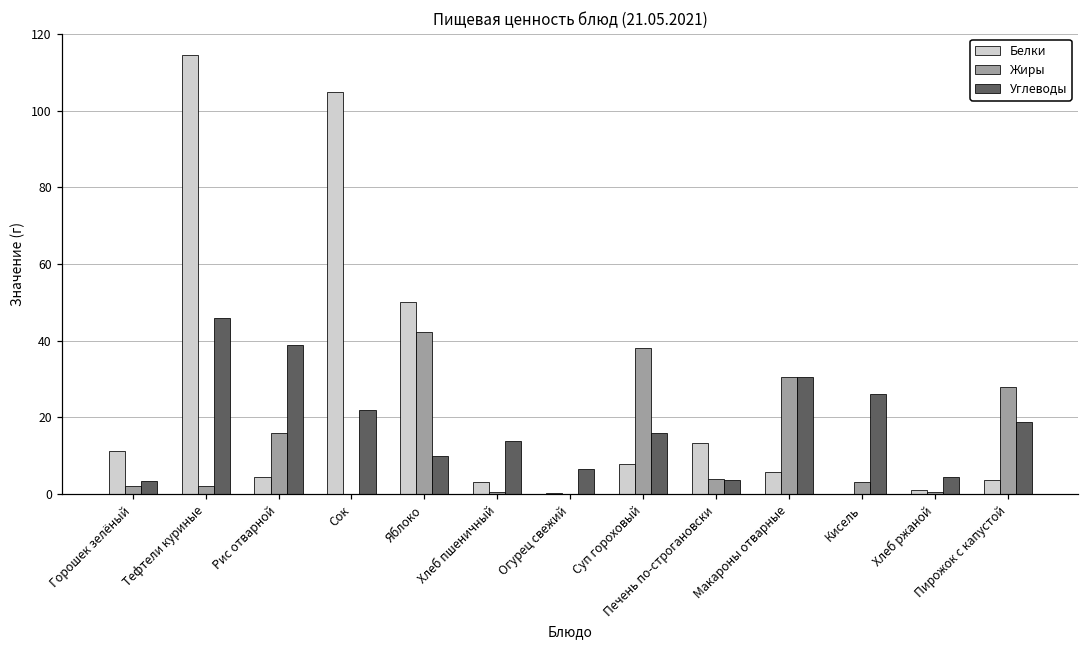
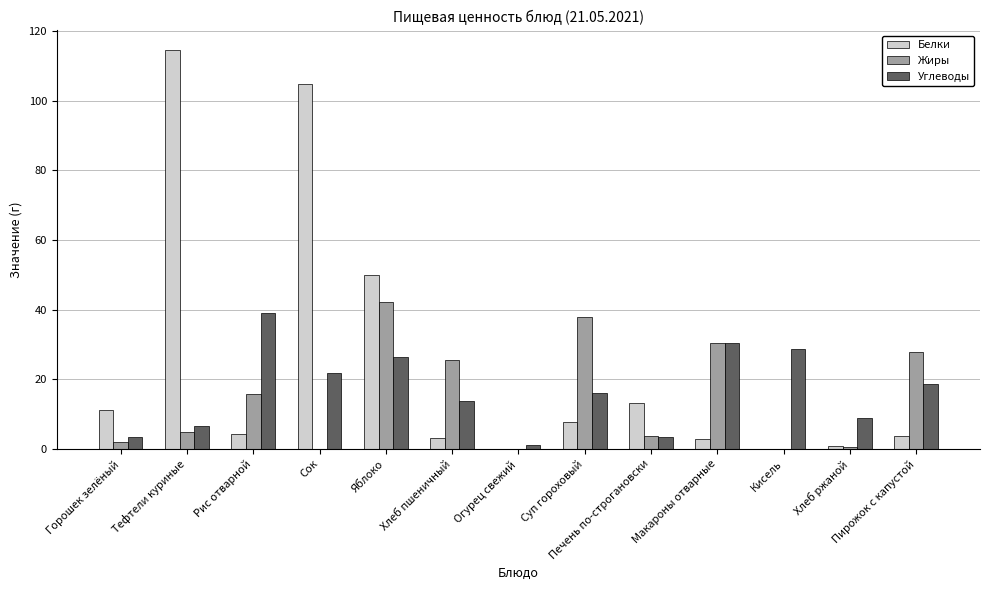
Жиры, Тефтели куриные: 2 -> 5
Углеводы, Тефтели куриные: 46 -> 6
Углеводы, Яблоко: 10 -> 26
Жиры, Хлеб пшеничный: 1 -> 26
Углеводы, Огурец свежий: 7 -> 1
Белки, Макароны отварные: 6 -> 3
Жиры, Кисель: 3 -> 0
Углеводы, Кисель: 26 -> 29
Углеводы, Хлеб ржаной: 4 -> 9
